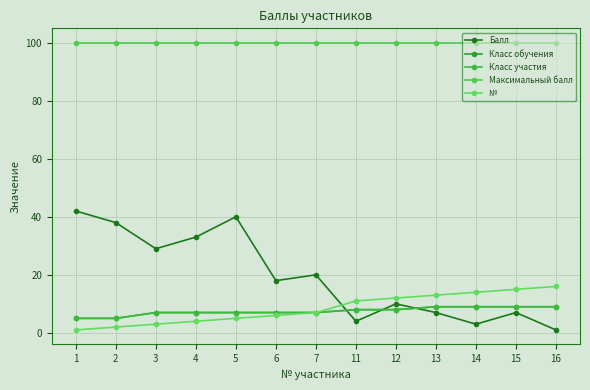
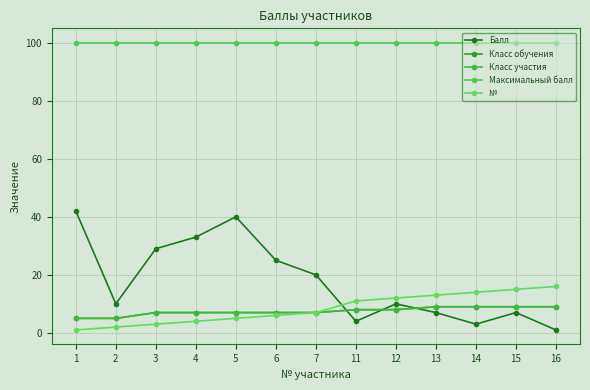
Балл, 2: 38 -> 10
Балл, 6: 18 -> 25
